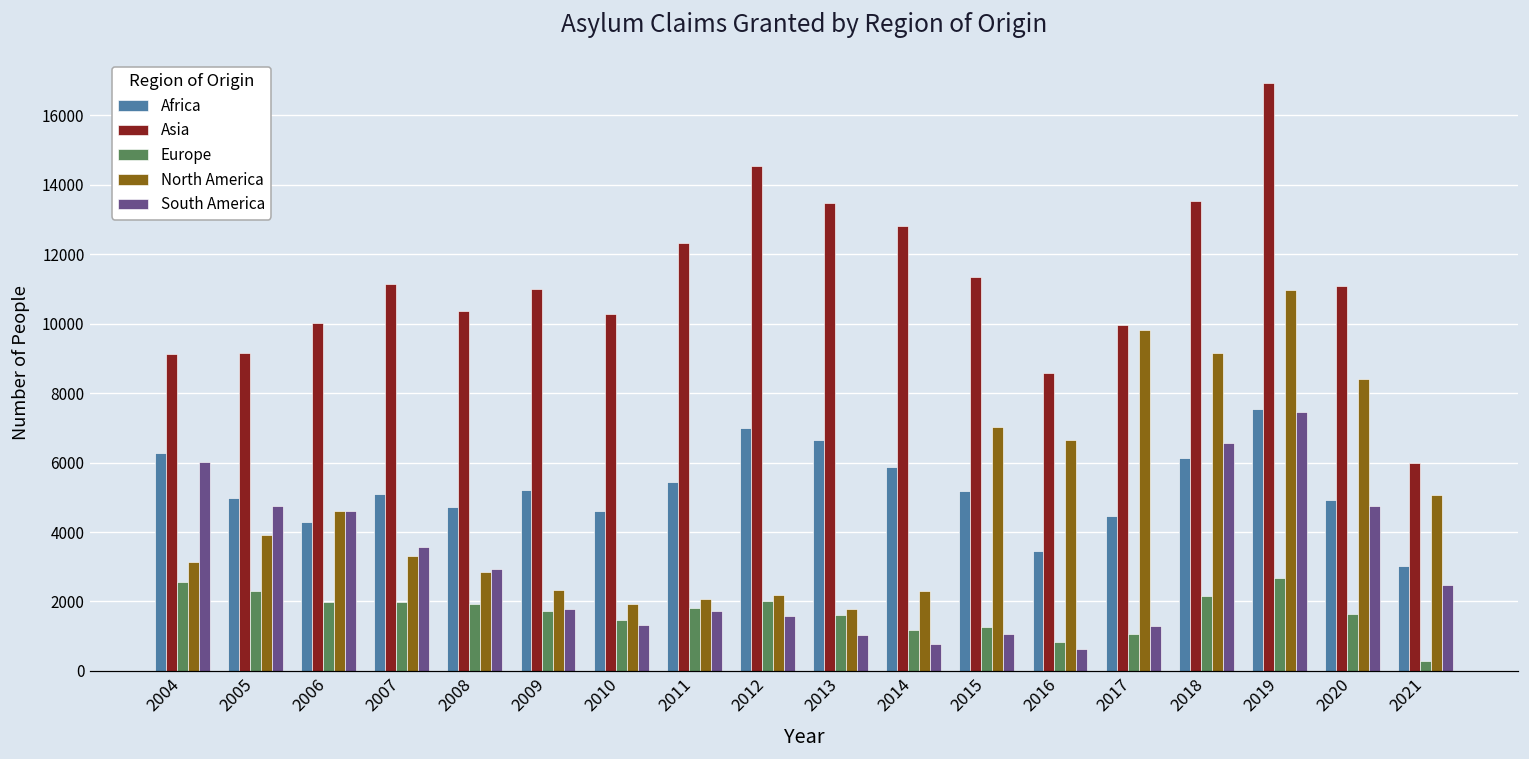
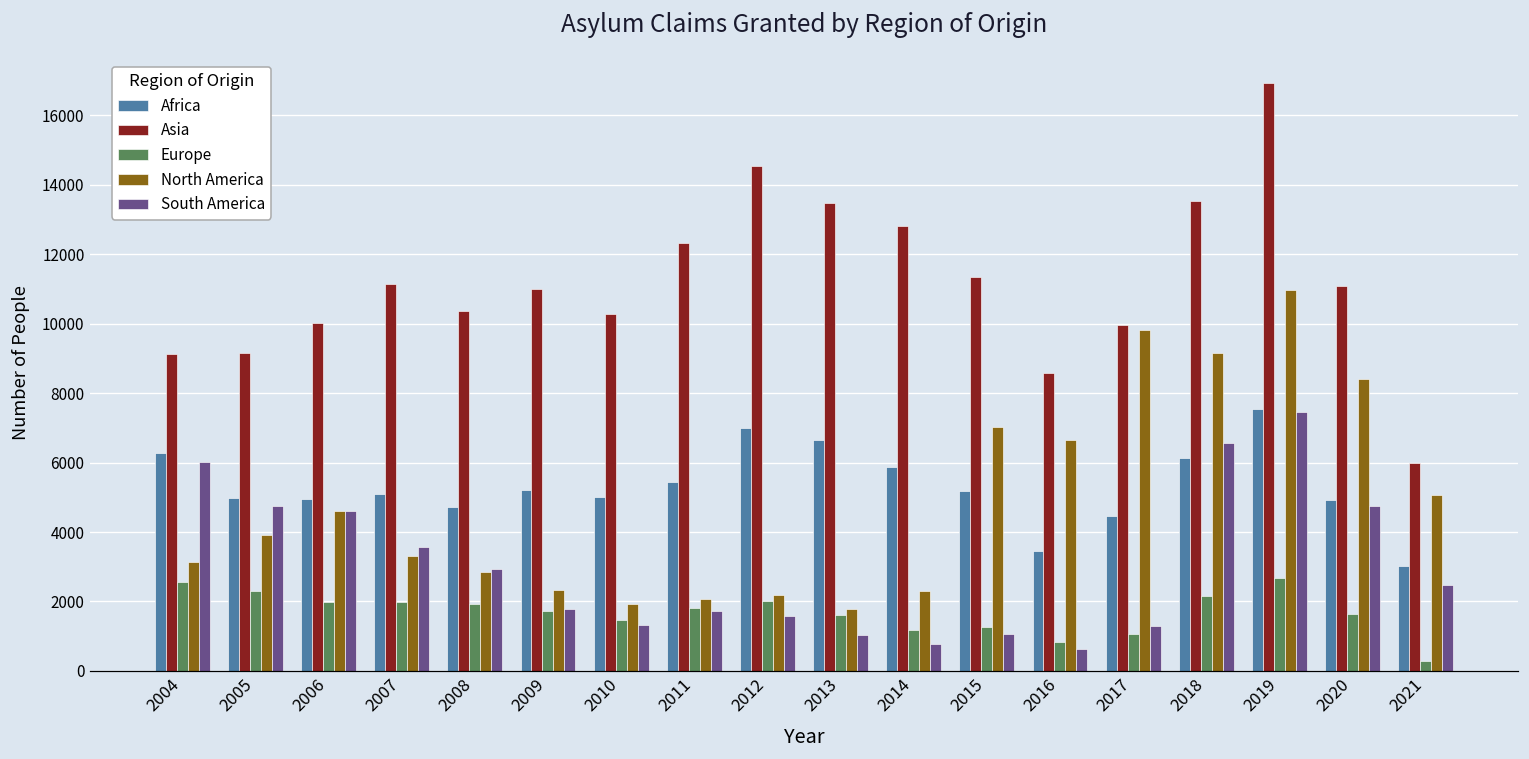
Africa, 2006: 4300 -> 4900
Africa, 2010: 4600 -> 5000
